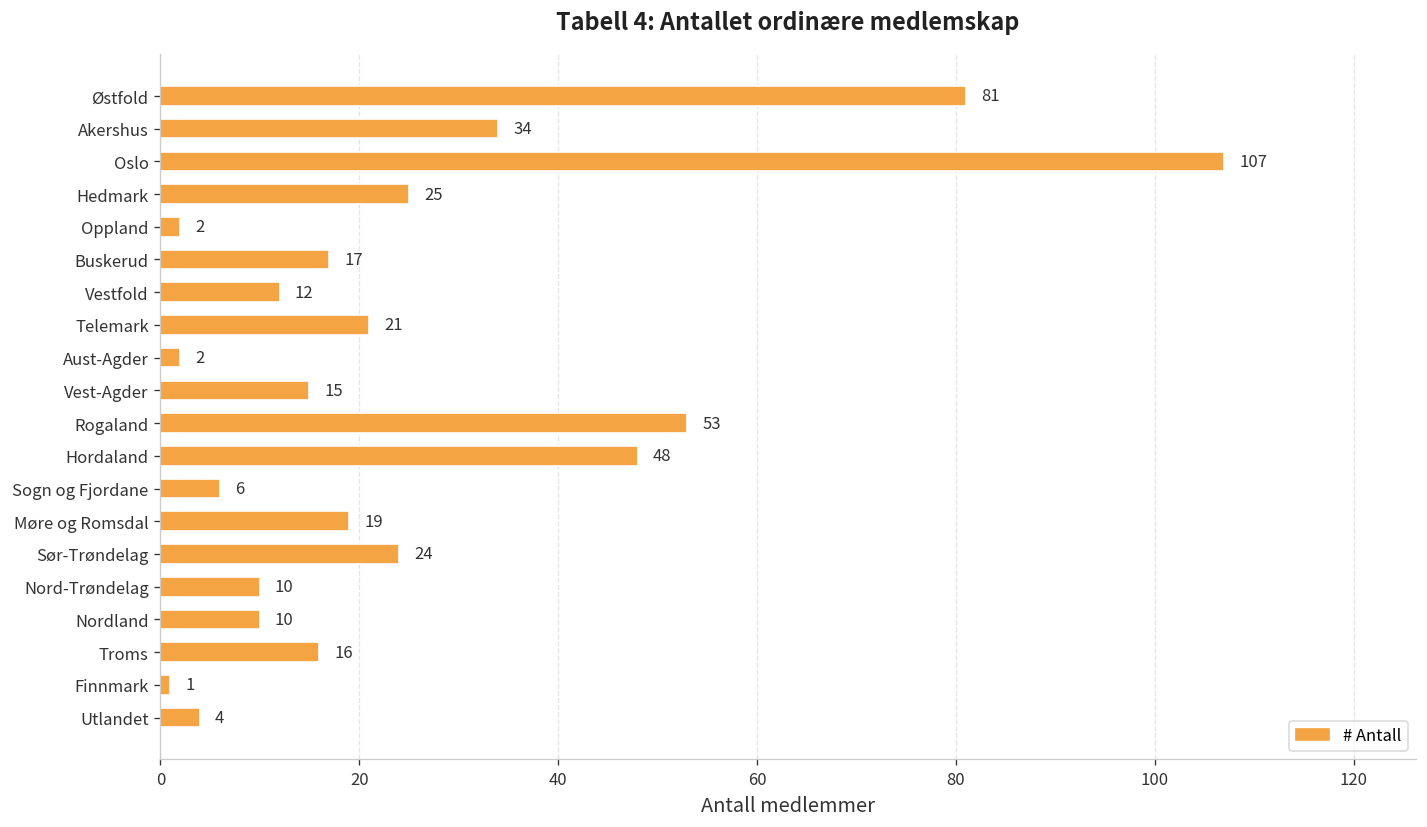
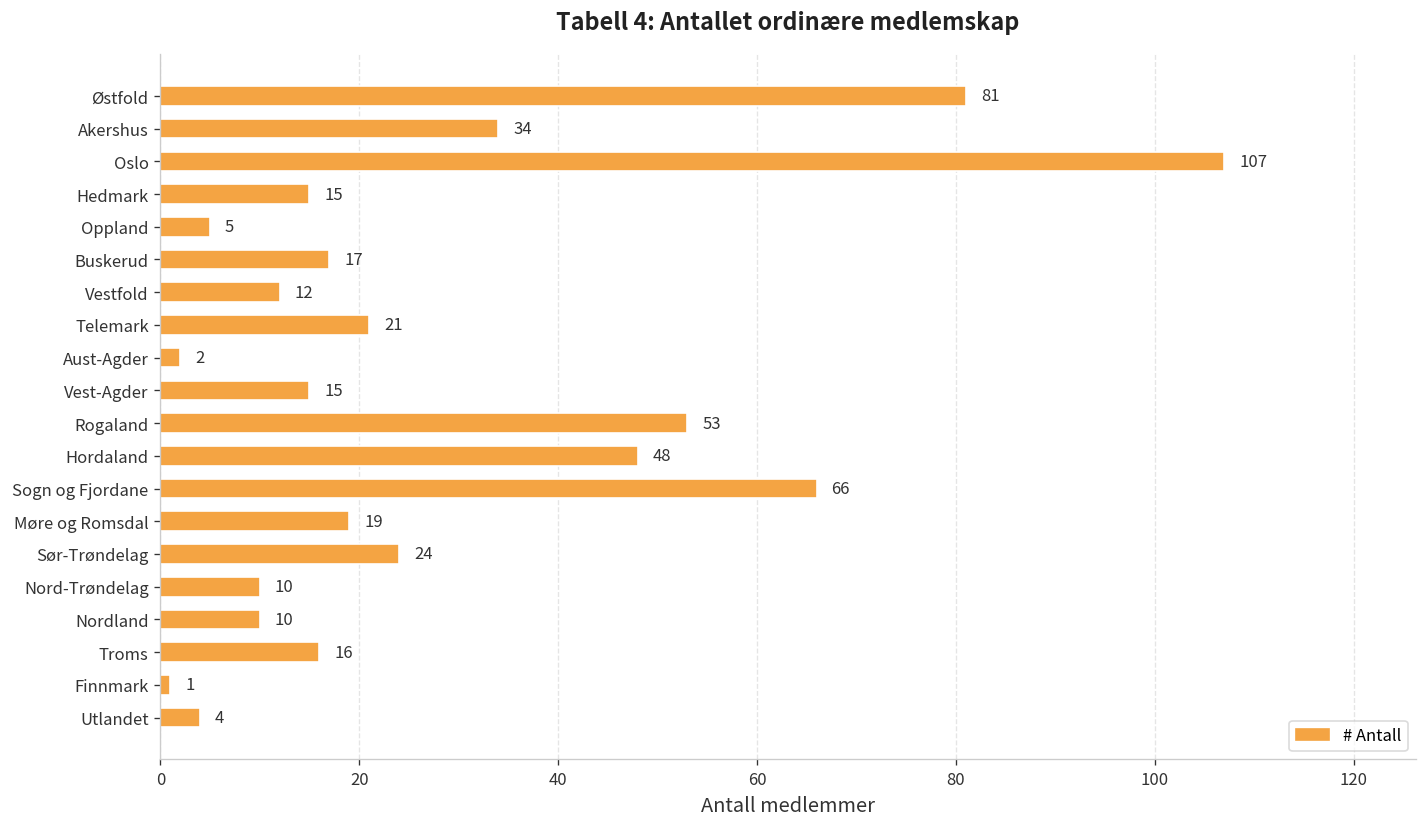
Hedmark: 25 -> 15
Oppland: 2 -> 5
Sogn og Fjordane: 6 -> 66
